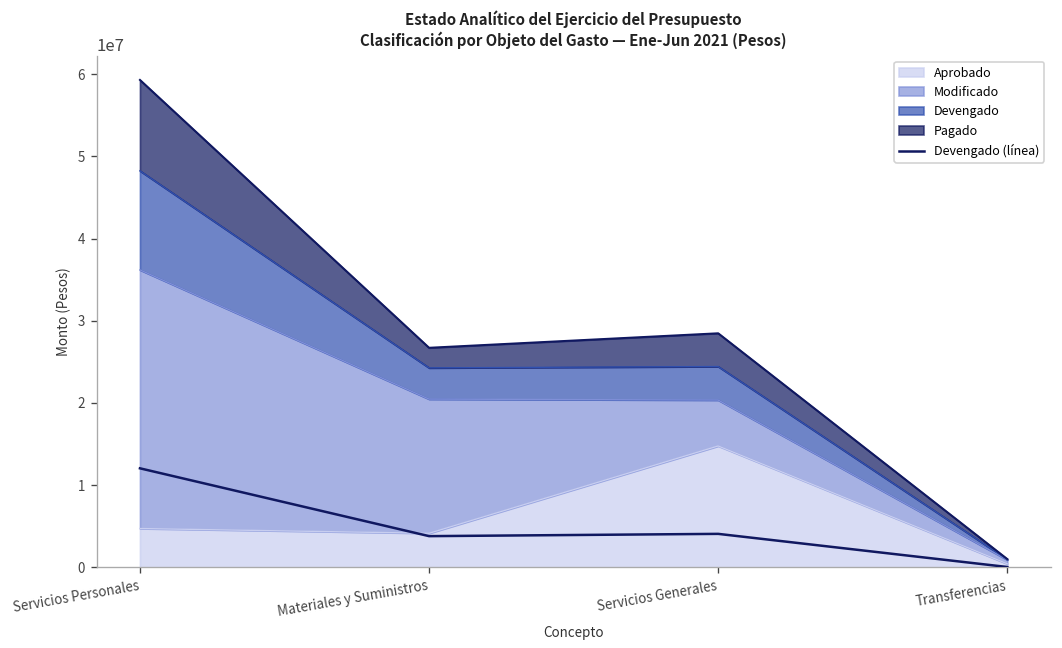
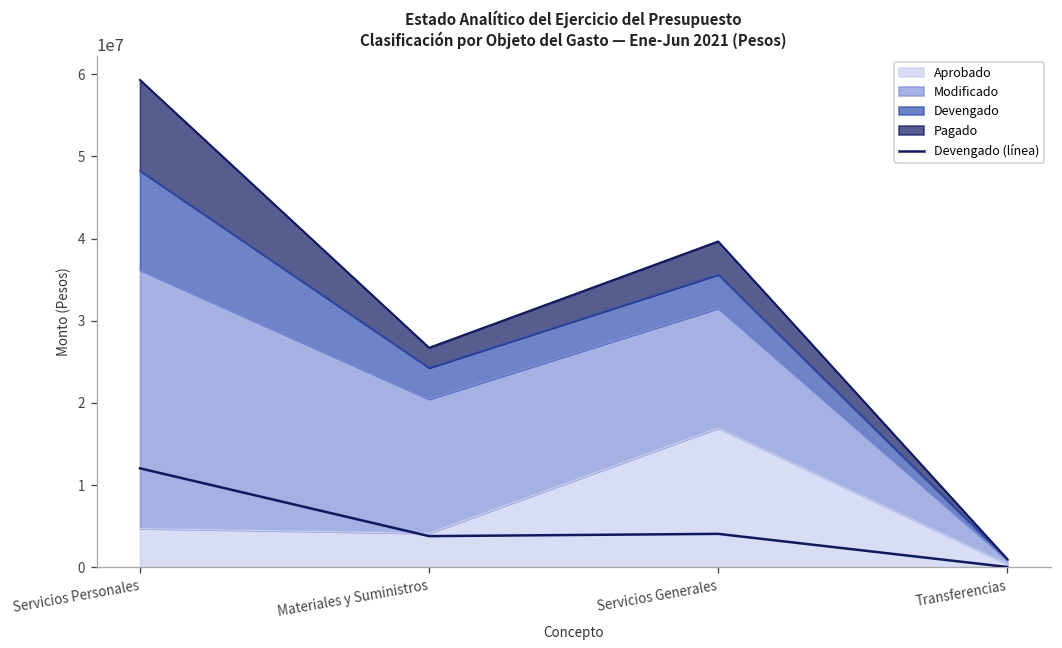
Aprobado, Servicios Generales: 15000000 -> 17000000
Modificado, Servicios Generales: 6000000 -> 15000000
